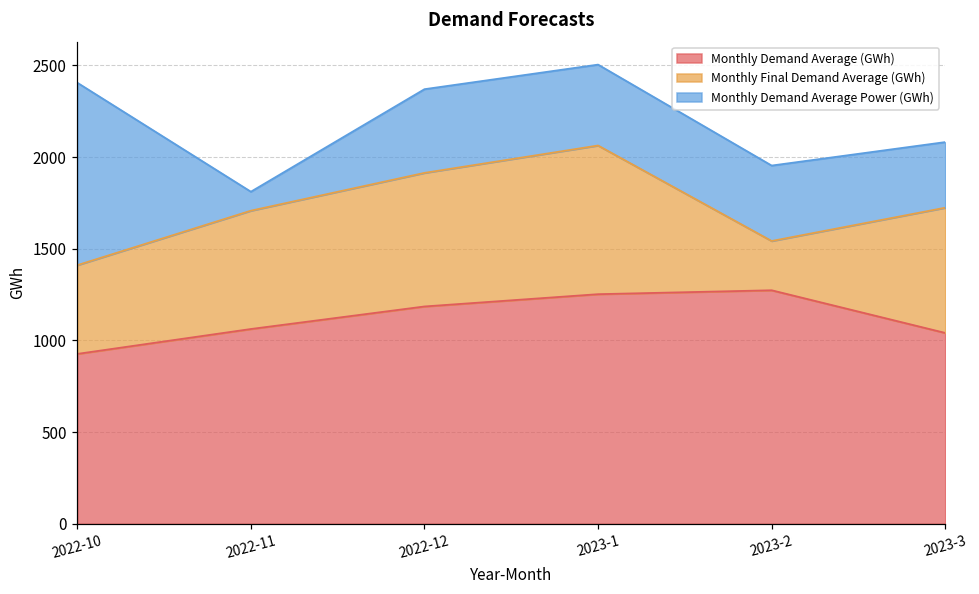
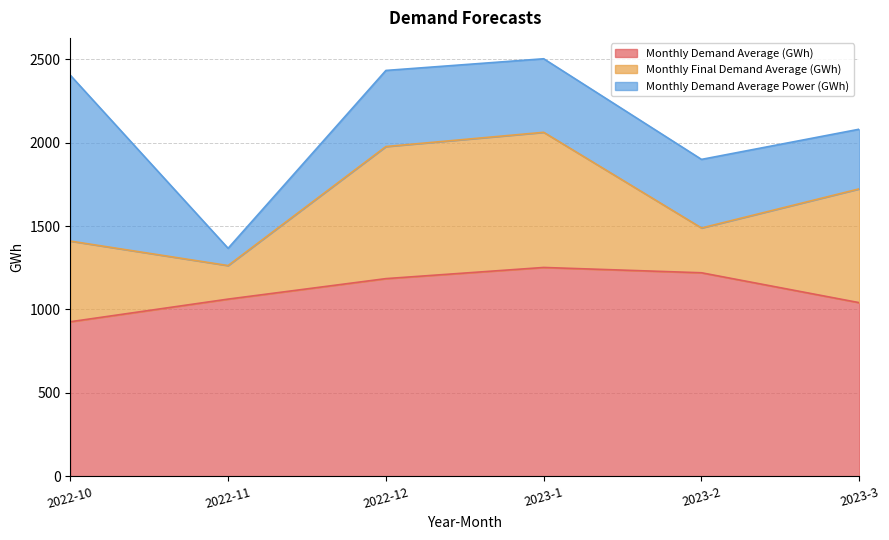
Monthly Final Demand Average (GWh), 2022-11: 650 -> 200
Monthly Final Demand Average (GWh), 2022-12: 730 -> 790
Monthly Demand Average (GWh), 2023-2: 1270 -> 1220
